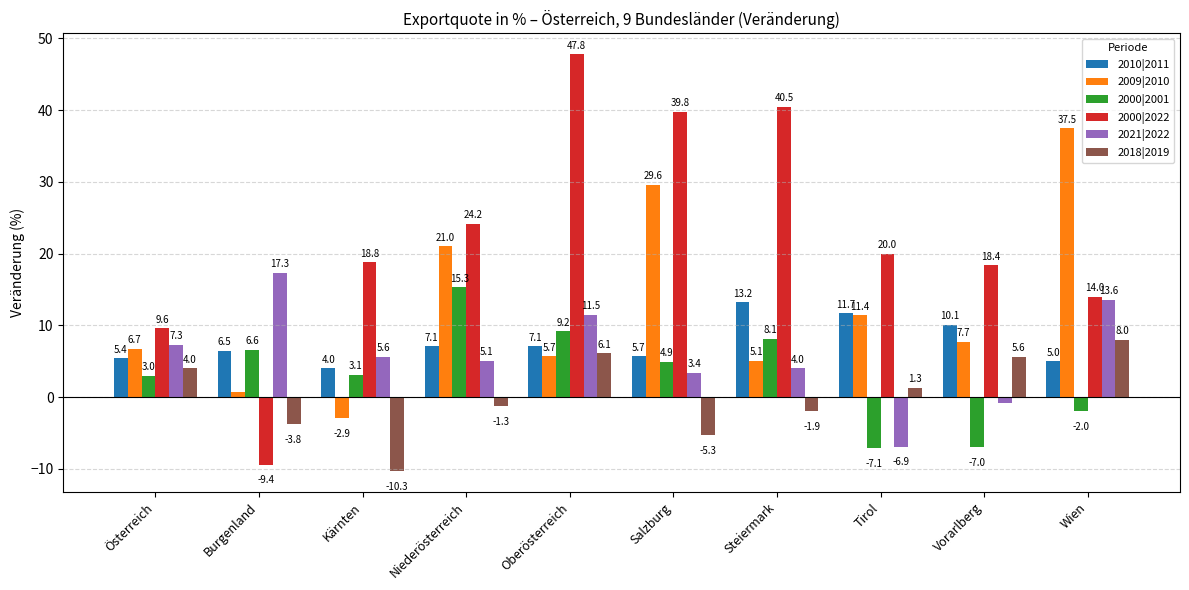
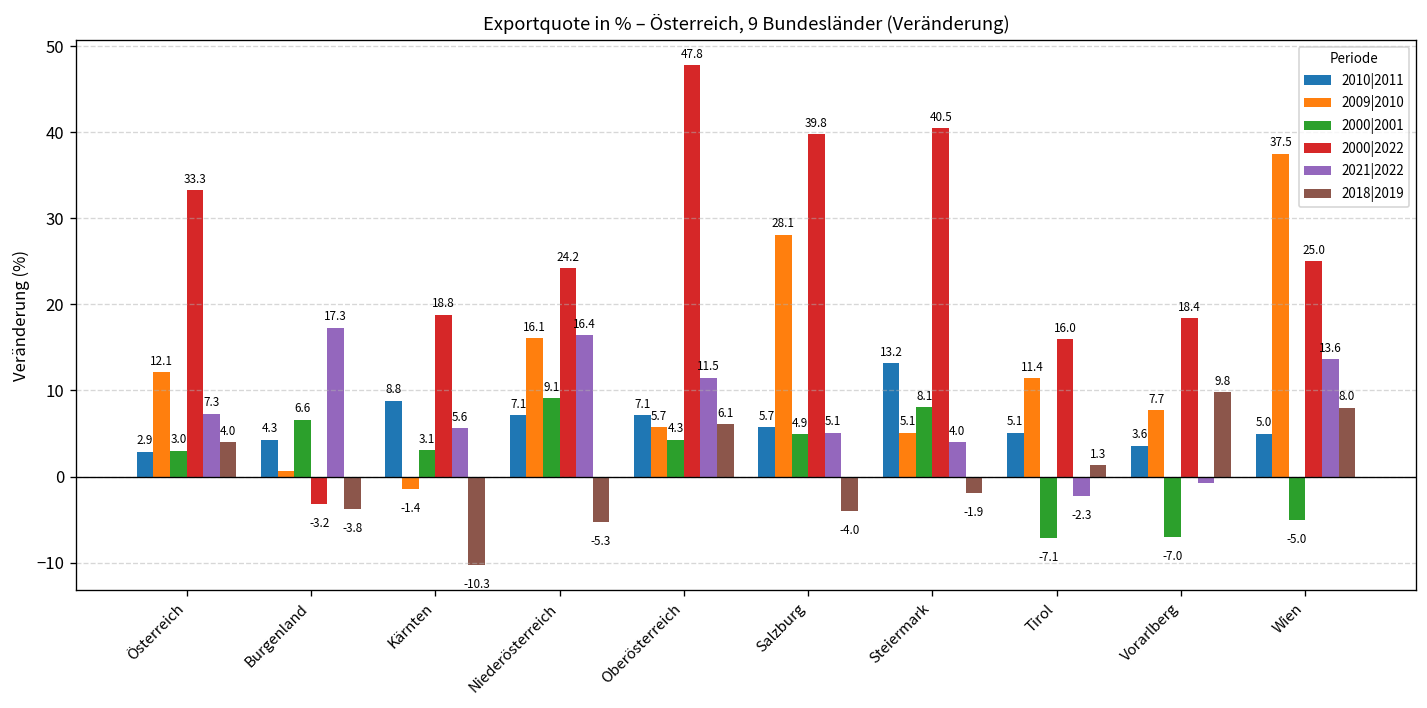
2010|2011, Österreich: 5.4 -> 2.9
2009|2010, Österreich: 6.7 -> 12.1
2000|2022, Österreich: 9.6 -> 33.3
2010|2011, Burgenland: 6.5 -> 4.3
2000|2022, Burgenland: -9.4 -> -3.2
2010|2011, Kärnten: 4.0 -> 8.8
2009|2010, Kärnten: -2.9 -> -1.4
2009|2010, Niederösterreich: 21.0 -> 16.1
2000|2001, Niederösterreich: 15.3 -> 9.1
2021|2022, Niederösterreich: 5.1 -> 16.4
2018|2019, Niederösterreich: -1.3 -> -5.3
2000|2001, Oberösterreich: 9.2 -> 4.3
2009|2010, Salzburg: 29.6 -> 28.1
2021|2022, Salzburg: 3.4 -> 5.1
2018|2019, Salzburg: -5.3 -> -4.0
2010|2011, Tirol: 11.7 -> 5.1
2000|2022, Tirol: 20.0 -> 16.0
2021|2022, Tirol: -6.9 -> -2.3
2010|2011, Vorarlberg: 10.1 -> 3.6
2018|2019, Vorarlberg: 5.6 -> 9.8
2000|2001, Wien: -2.0 -> -5.0
2000|2022, Wien: 14.0 -> 25.0
